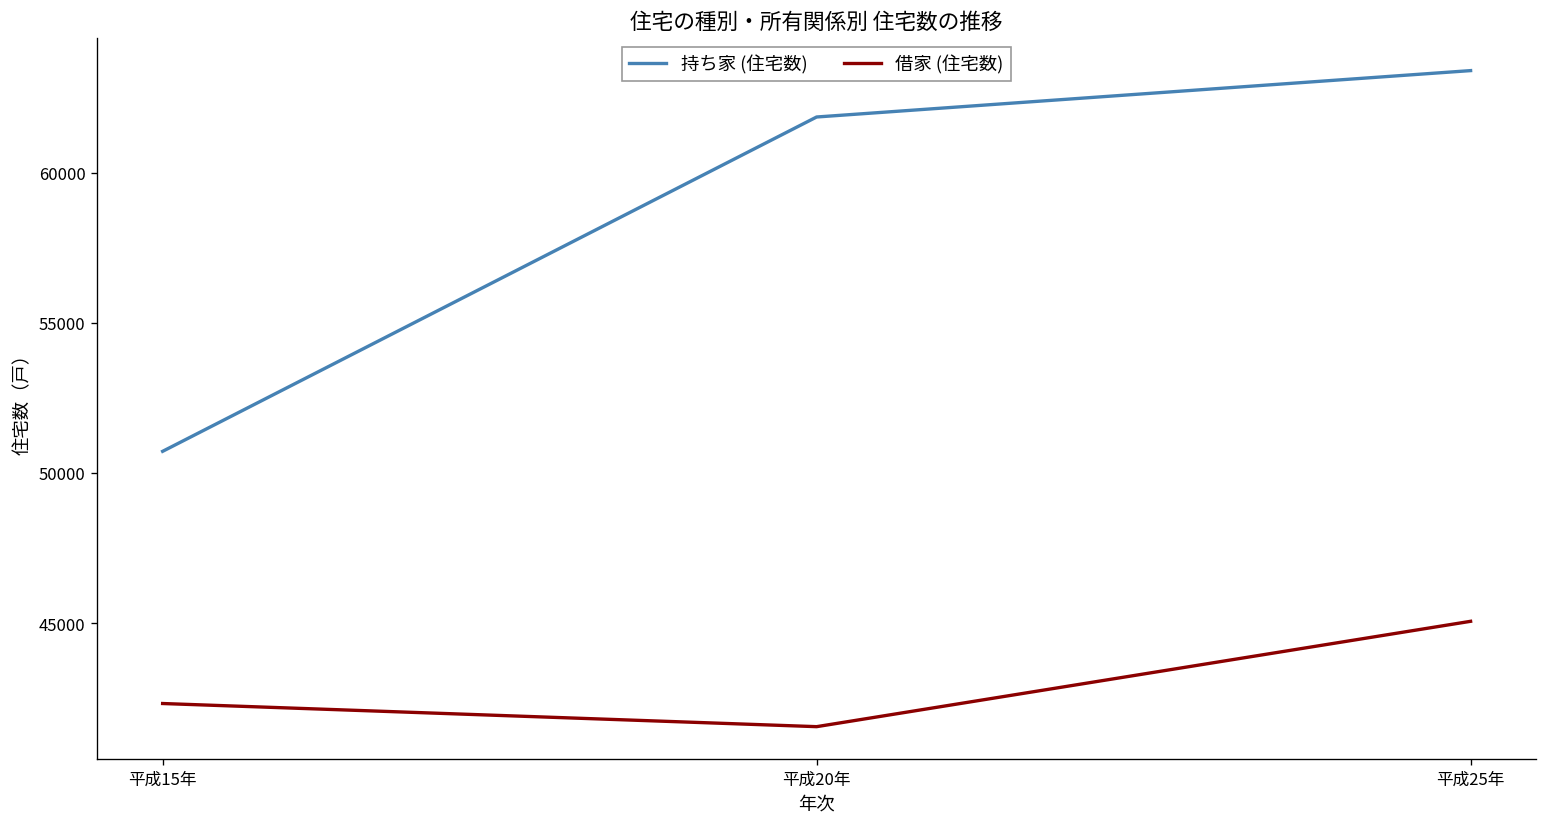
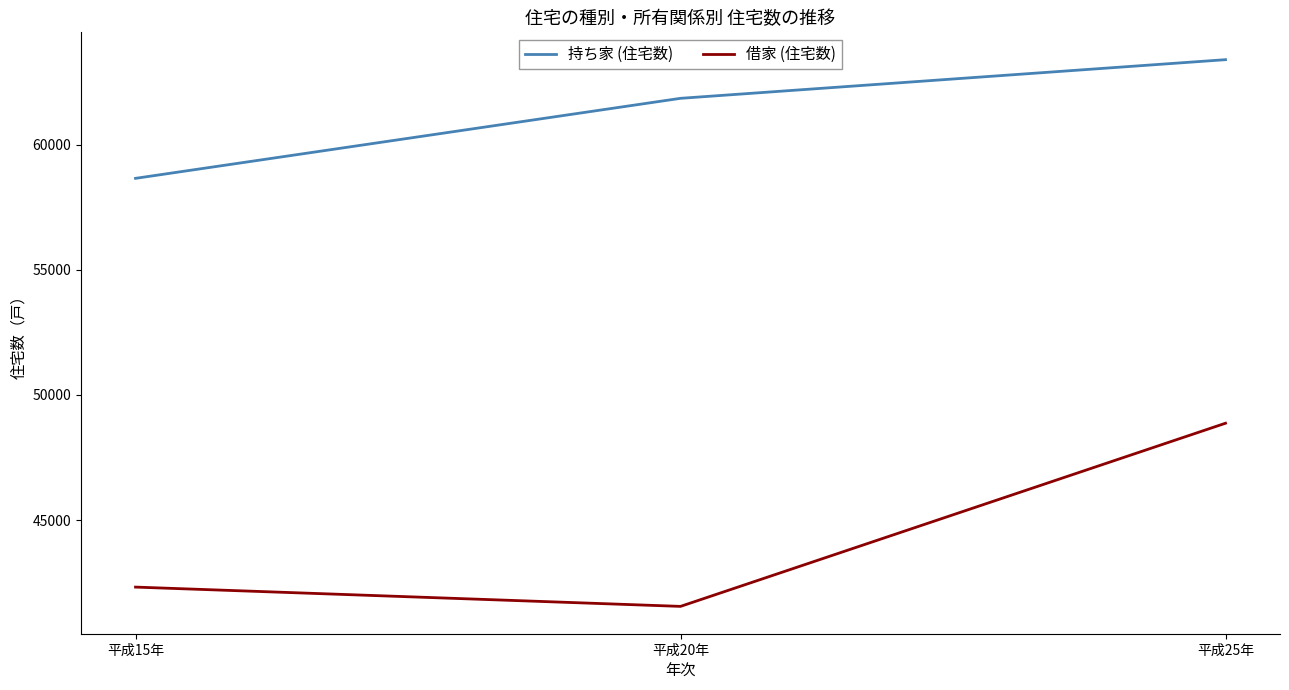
持ち家 (住宅数), 平成15年: 50700 -> 58700
借家 (住宅数), 平成25年: 45100 -> 48900
